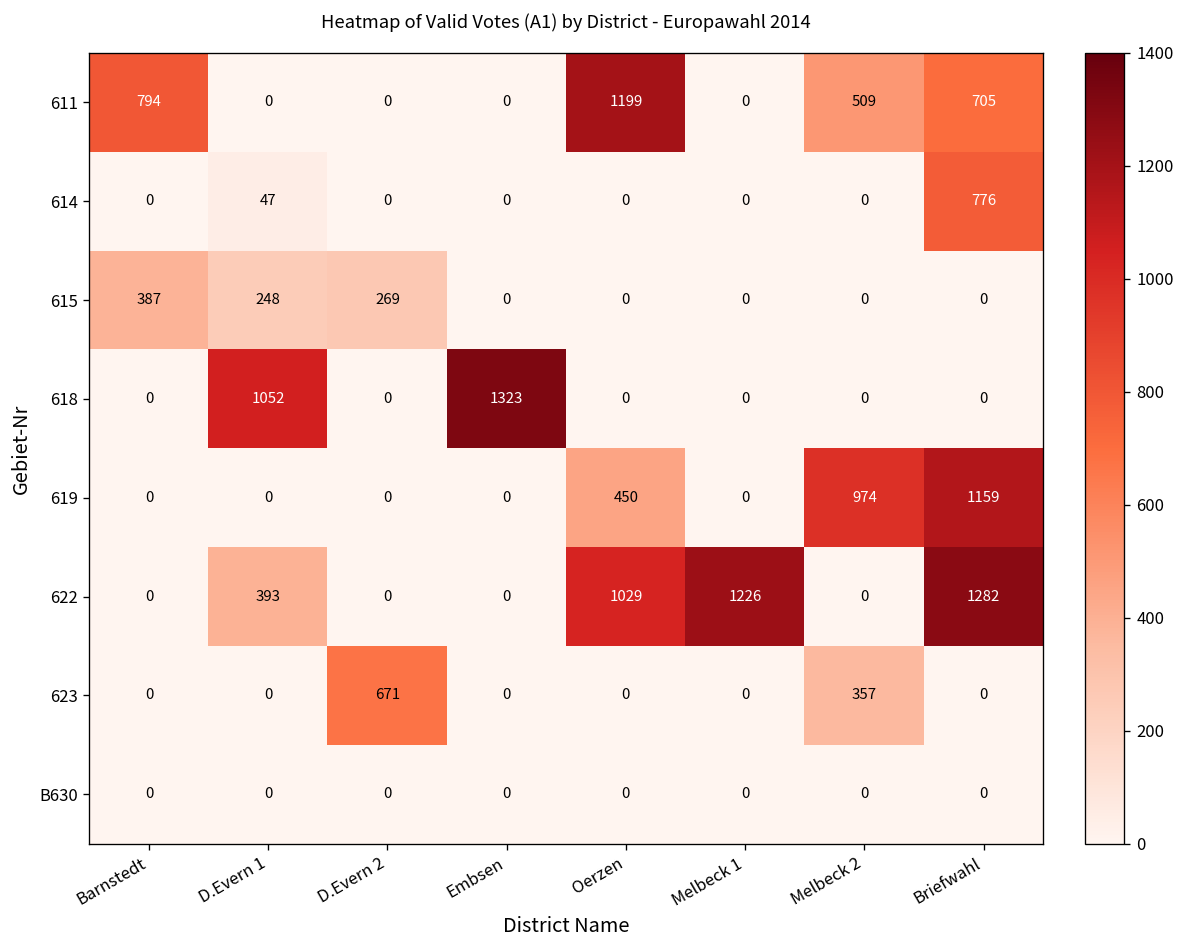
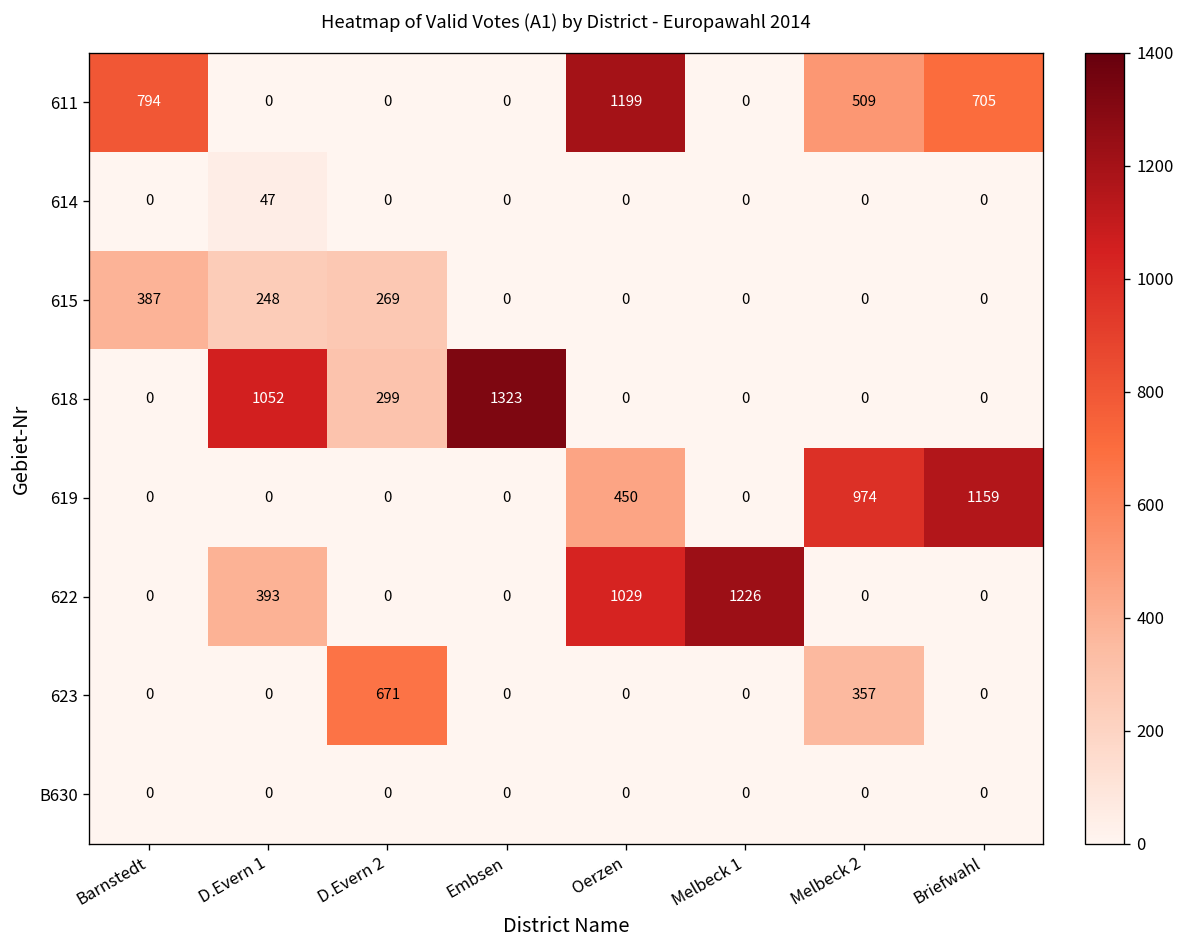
614, Briefwahl: 776 -> 0
618, D.Evern 2: 0 -> 299
622, Briefwahl: 1282 -> 0
